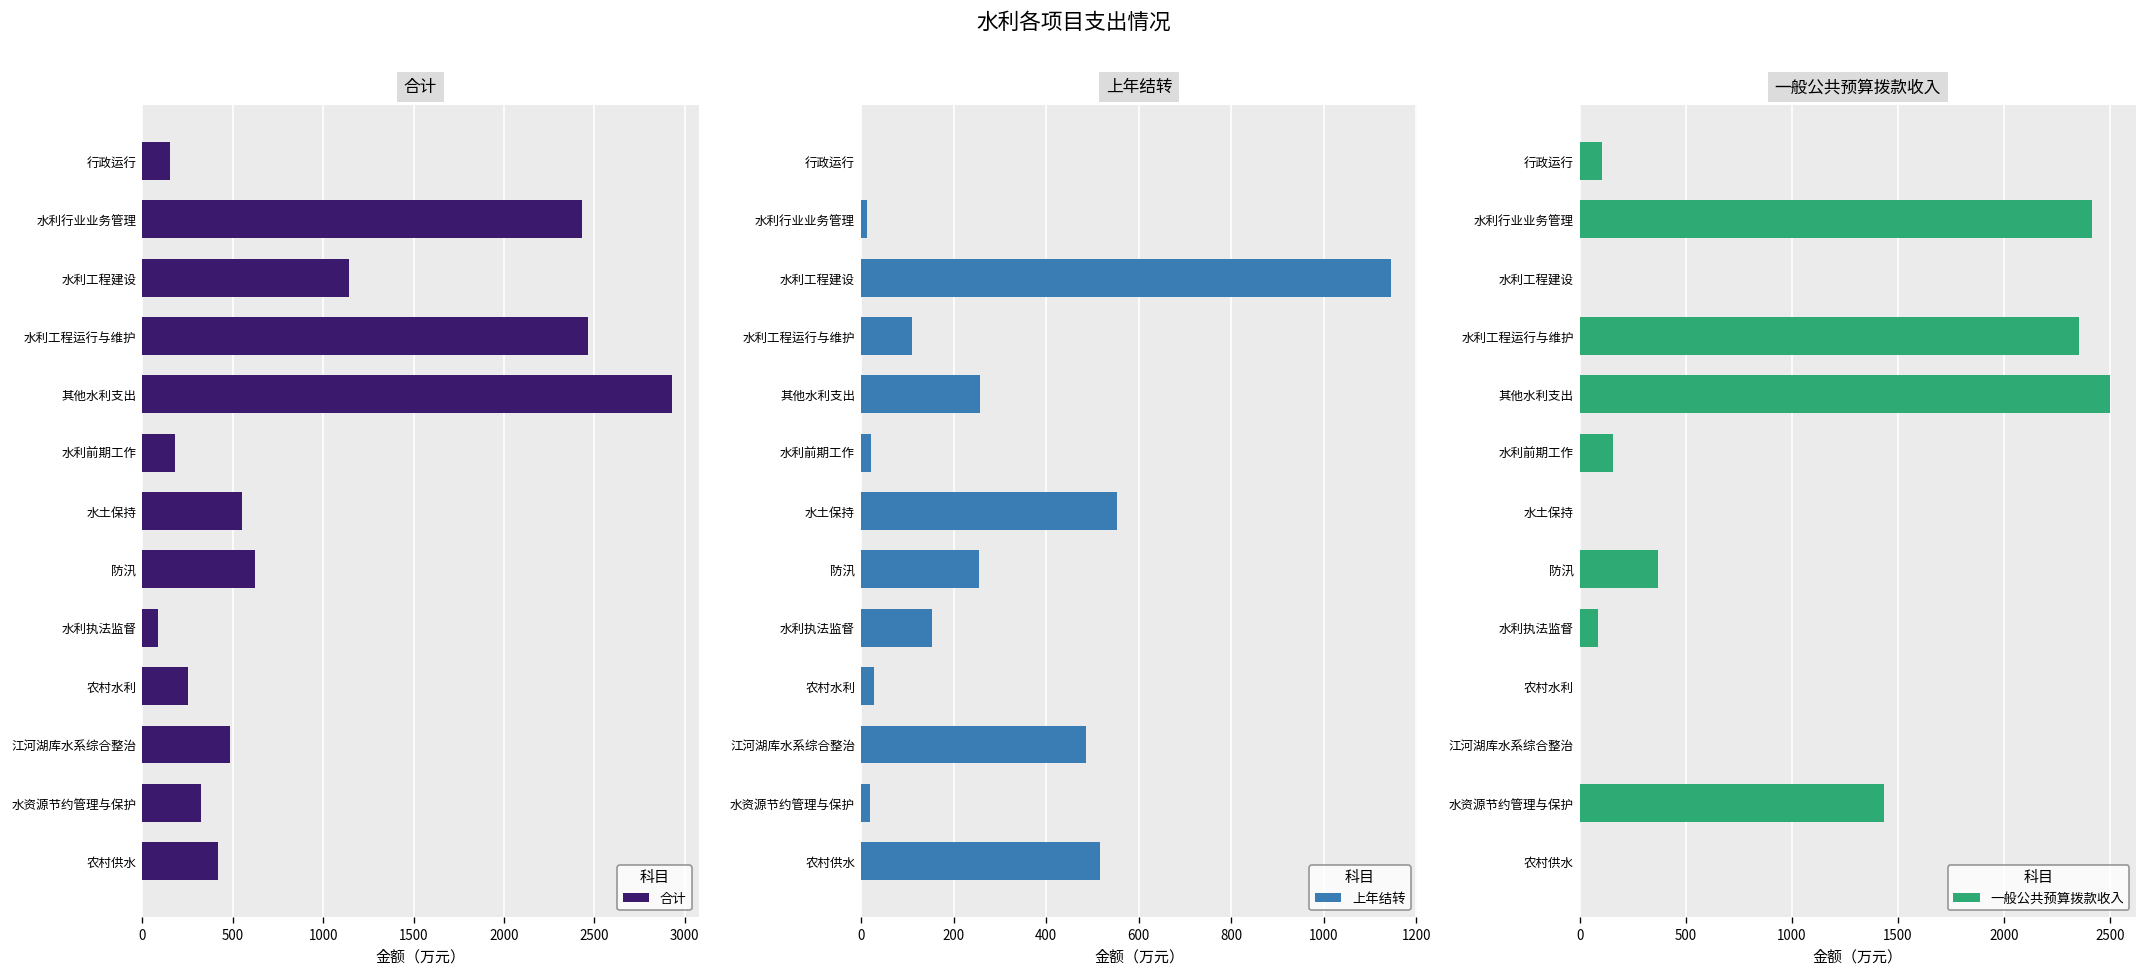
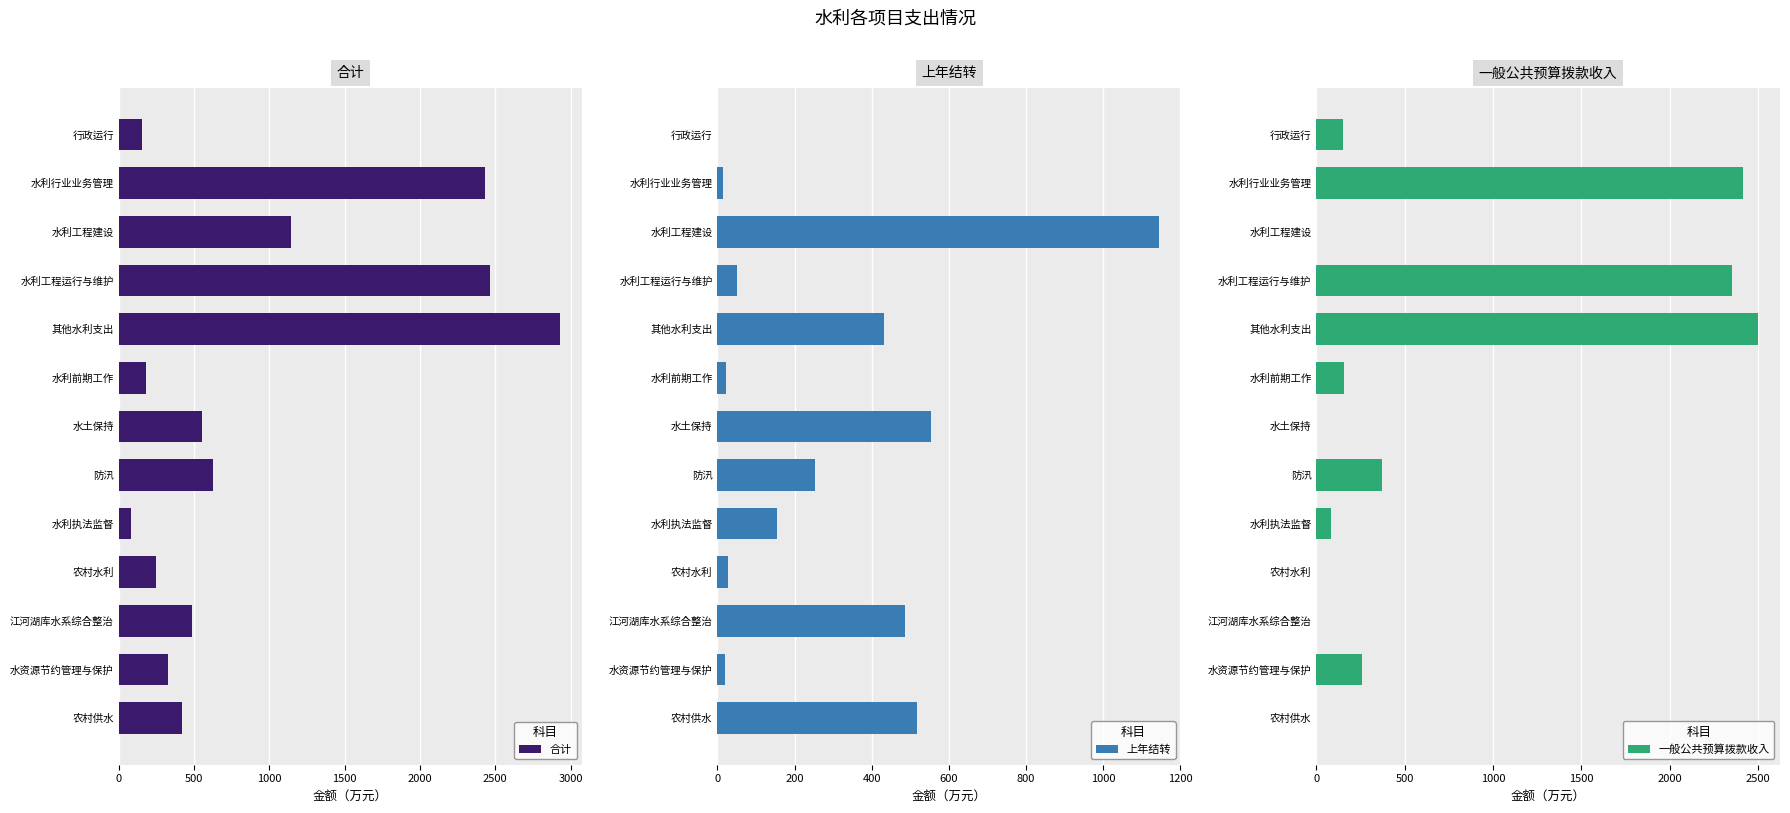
上年结转, 水利工程运行与维护: 110 -> 50
上年结转, 其他水利支出: 260 -> 430
一般公共预算拨款收入, 行政运行: 100 -> 150
一般公共预算拨款收入, 水资源节约管理与保护: 1430 -> 260
